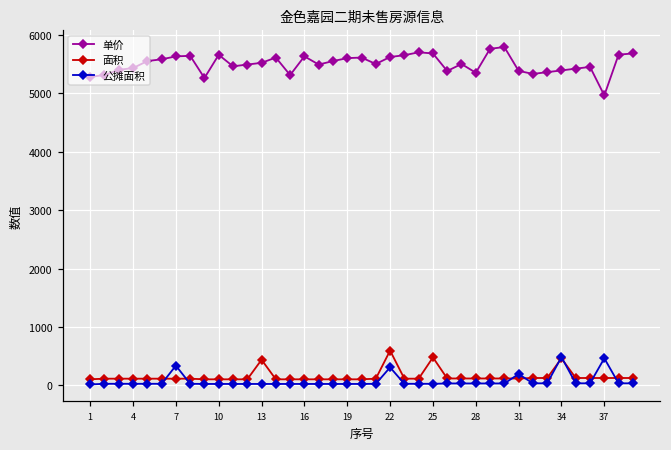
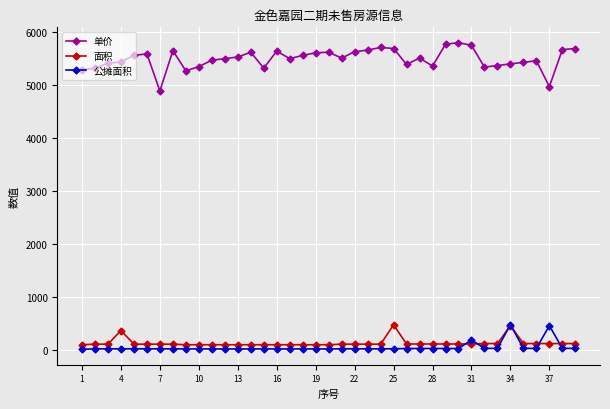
面积, 4: 100 -> 400
单价, 7: 5600 -> 4900
公摊面积, 7: 300 -> 0
单价, 10: 5700 -> 5300
面积, 13: 400 -> 100
面积, 22: 600 -> 100
公摊面积, 22: 300 -> 0
单价, 31: 5400 -> 5700
